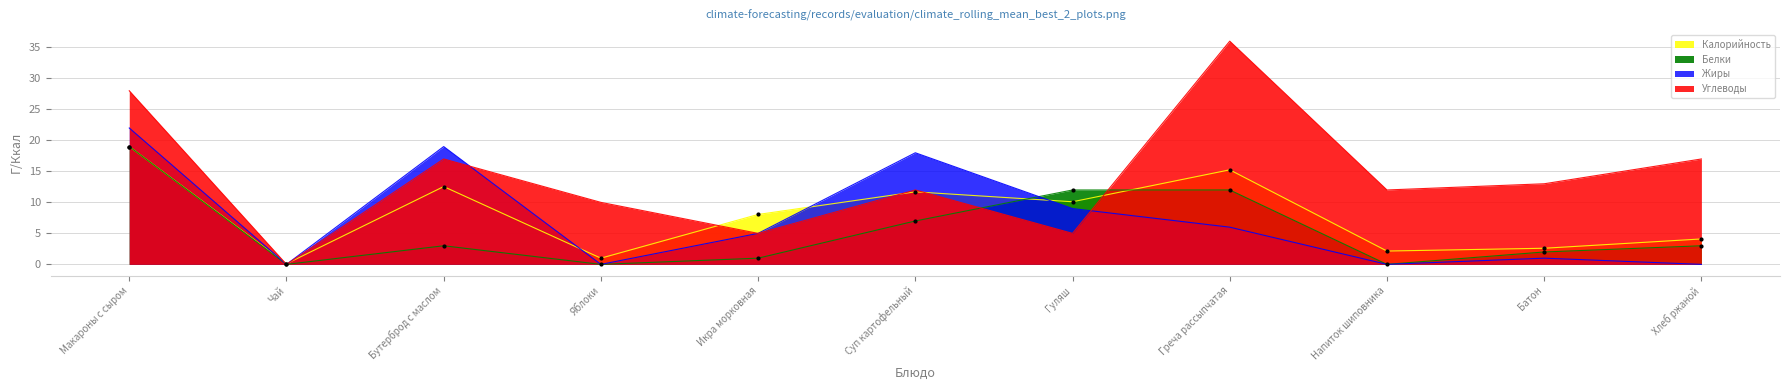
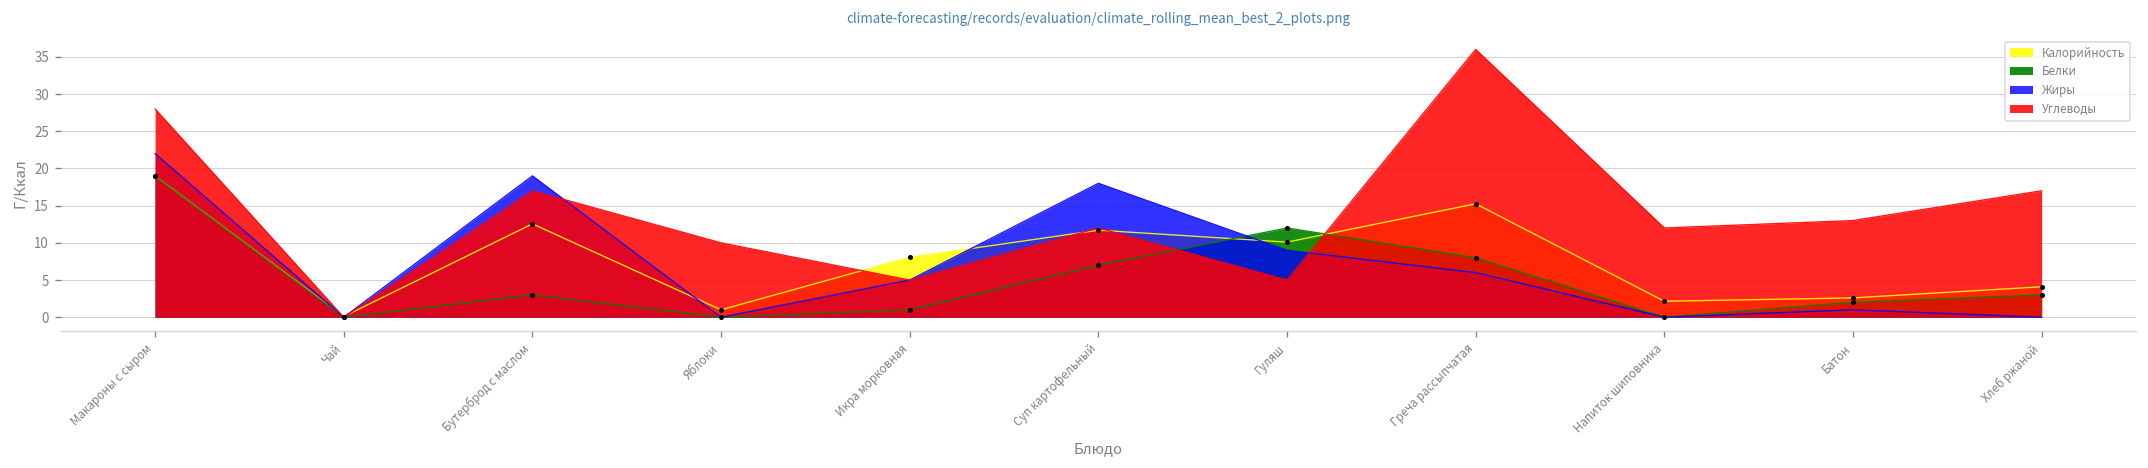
Белки, Греча рассыпчатая: 12 -> 8
